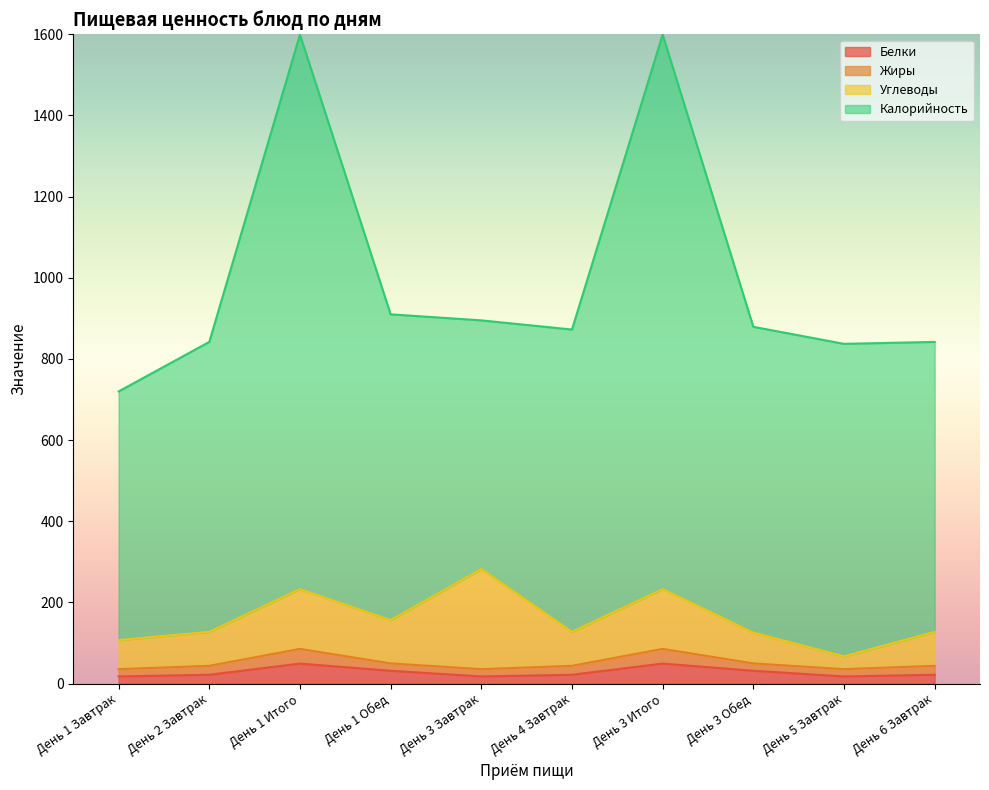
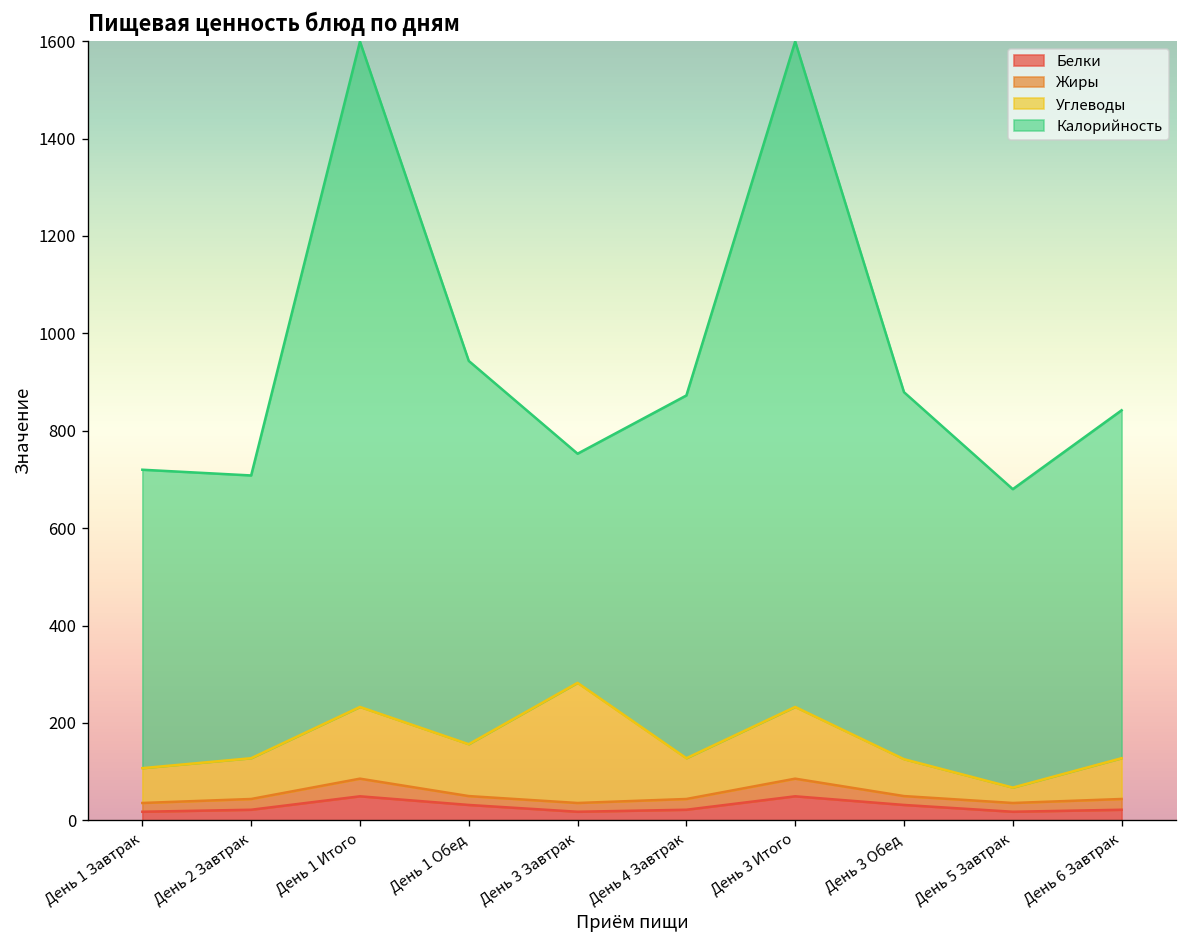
Калорийность, День 2 Завтрак: 710 -> 580
Калорийность, День 1 Обед: 750 -> 790
Калорийность, День 3 Завтрак: 610 -> 470
Калорийность, День 5 Завтрак: 770 -> 610
